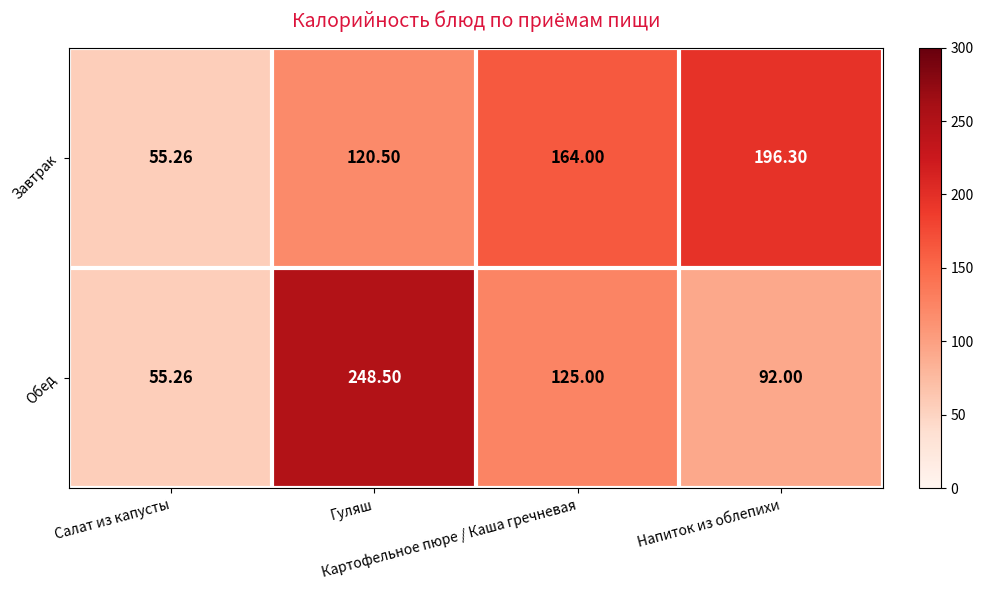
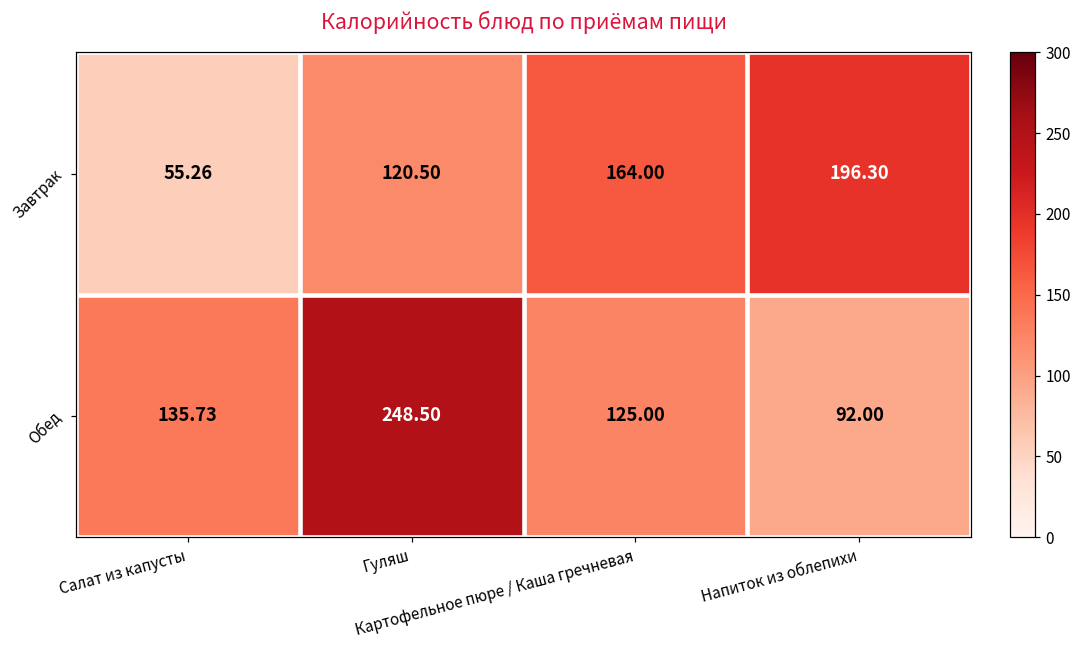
Обед, Салат из капусты: 55.26 -> 135.73
